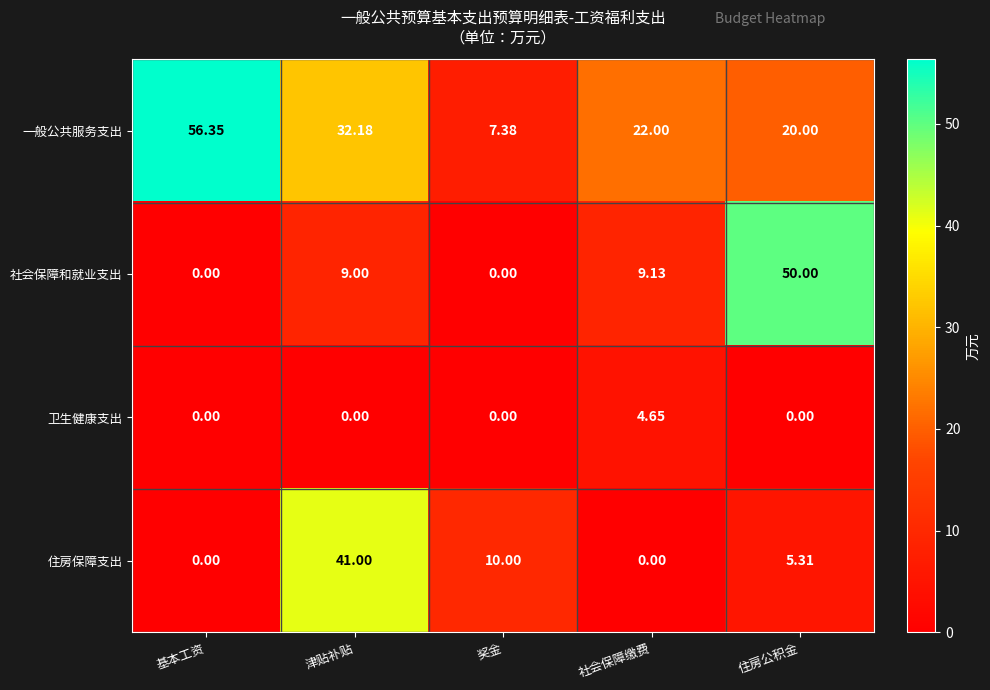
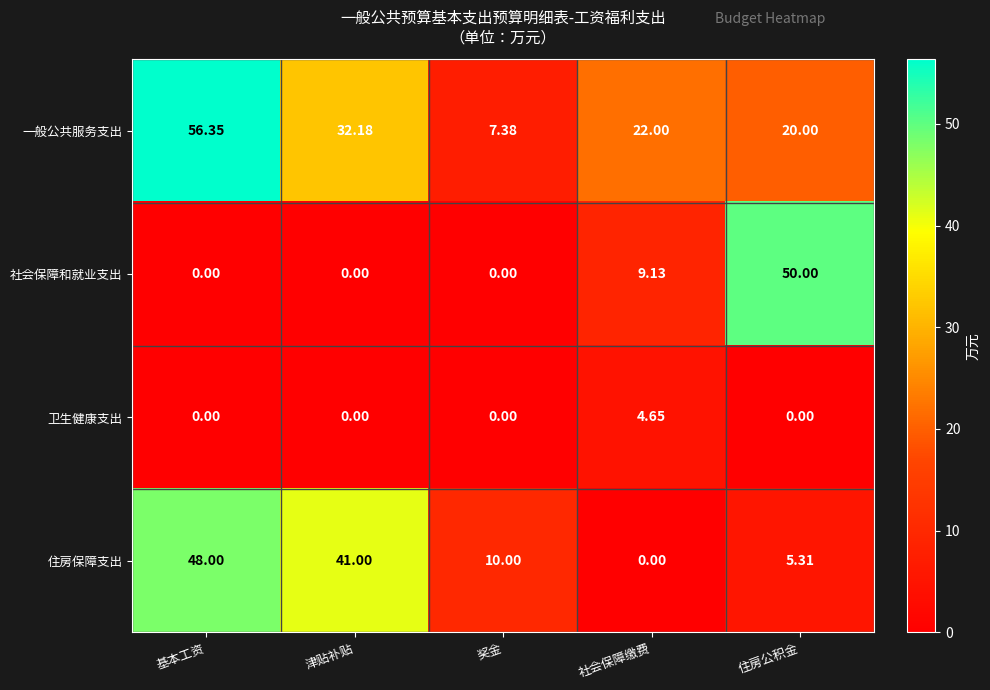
社会保障和就业支出, 津贴补贴: 9.00 -> 0.00
住房保障支出, 基本工资: 0.00 -> 48.00
